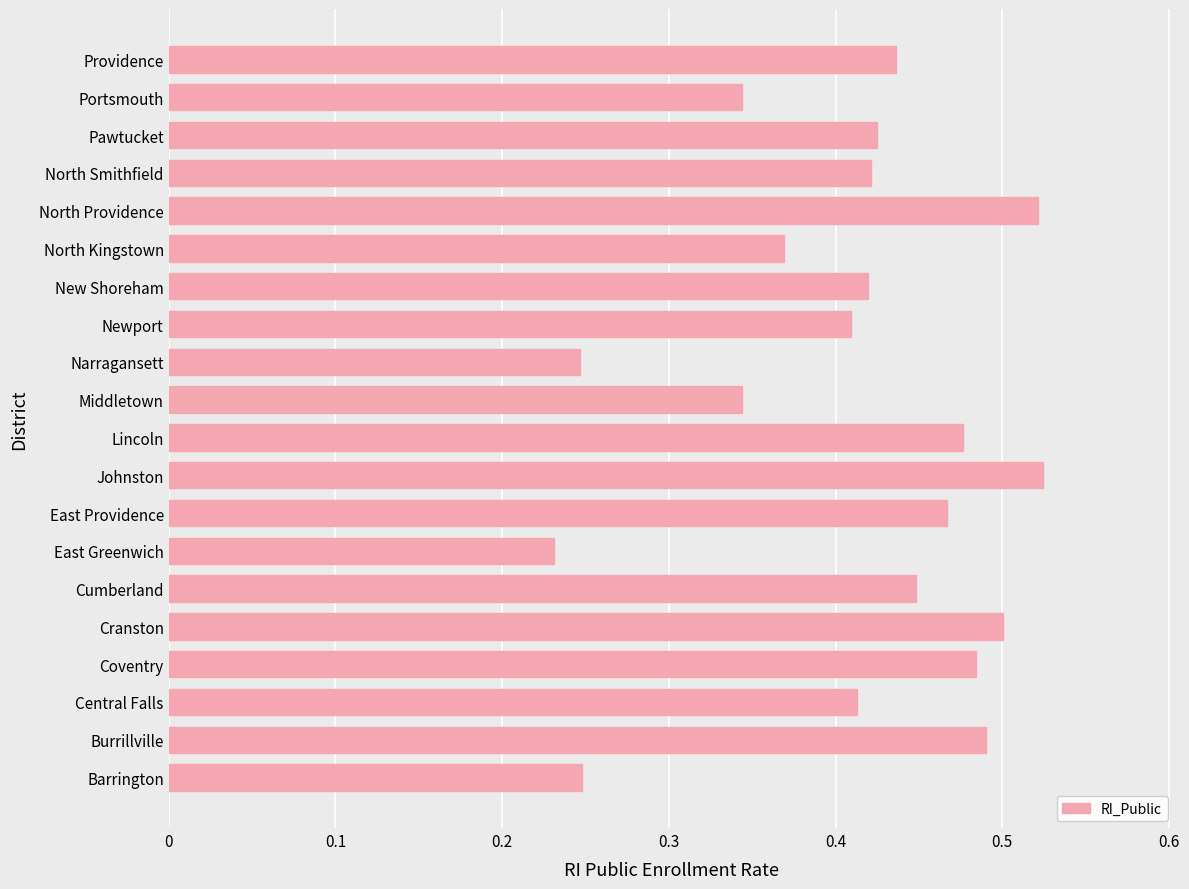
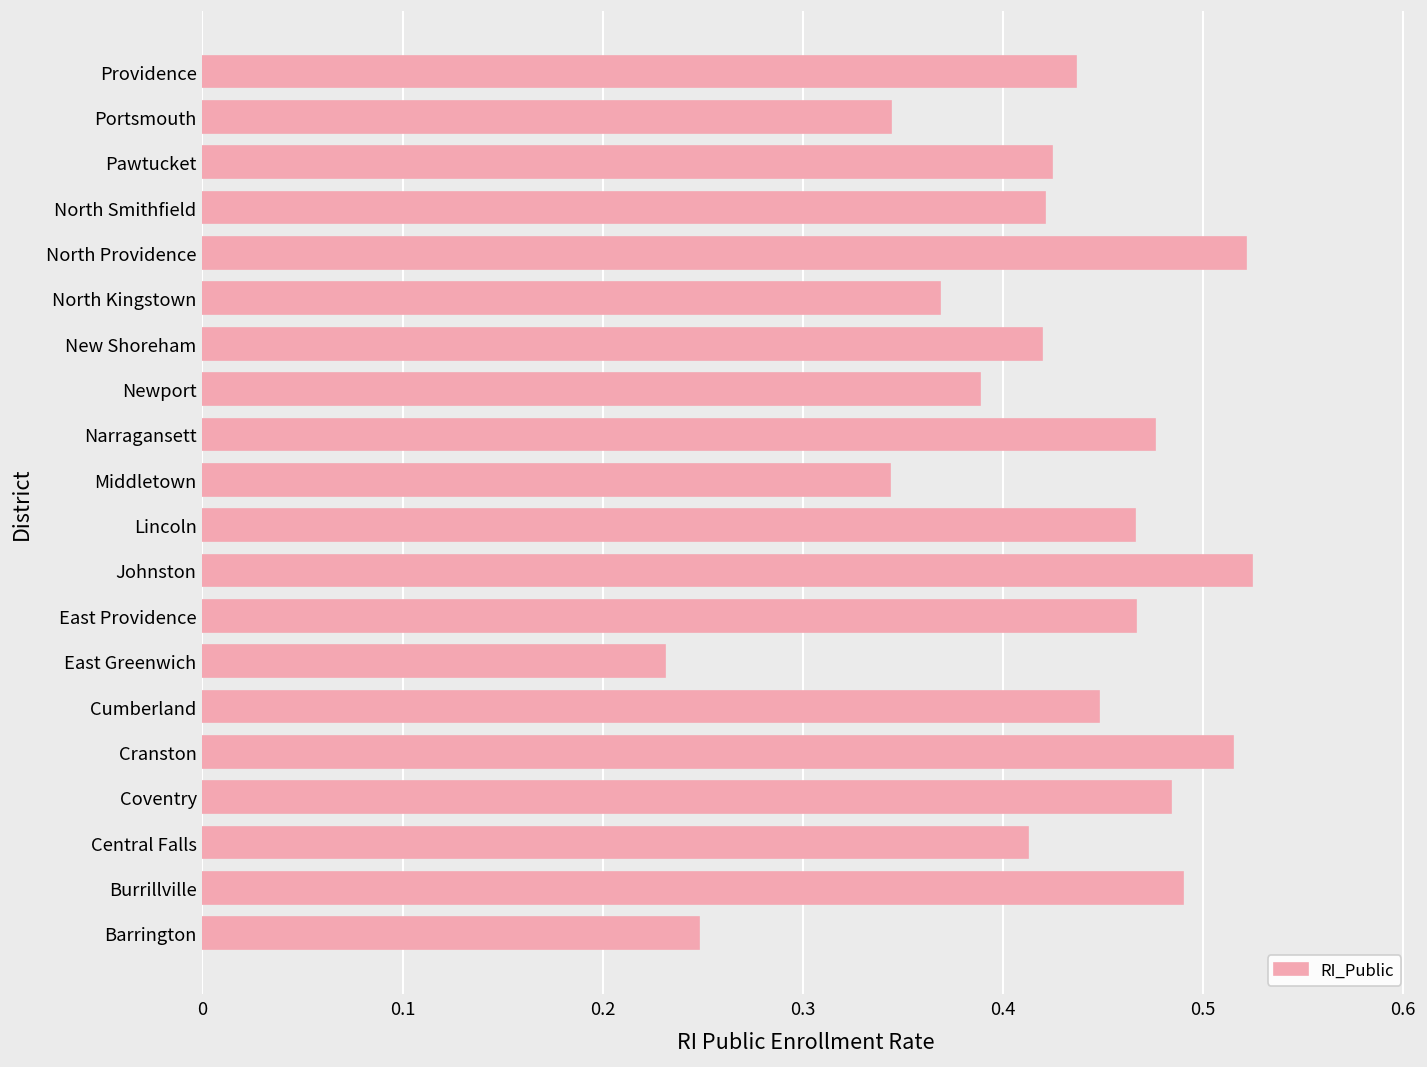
Newport: 0.409 -> 0.389
Narragansett: 0.247 -> 0.476
Lincoln: 0.477 -> 0.466
Cranston: 0.501 -> 0.515
